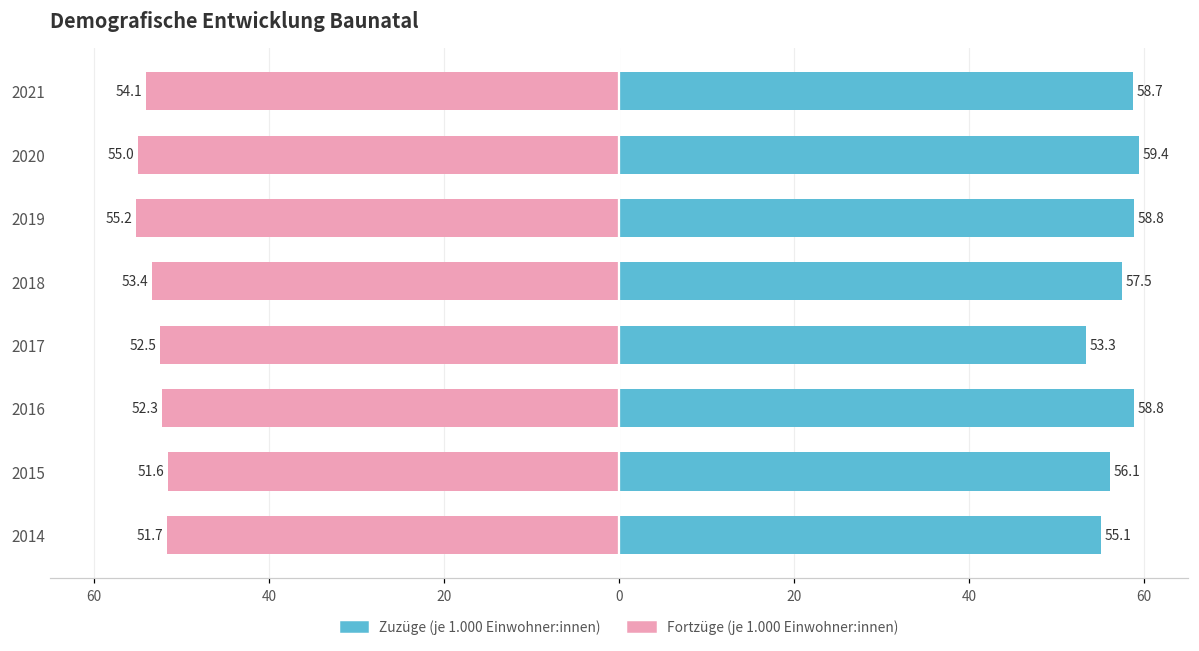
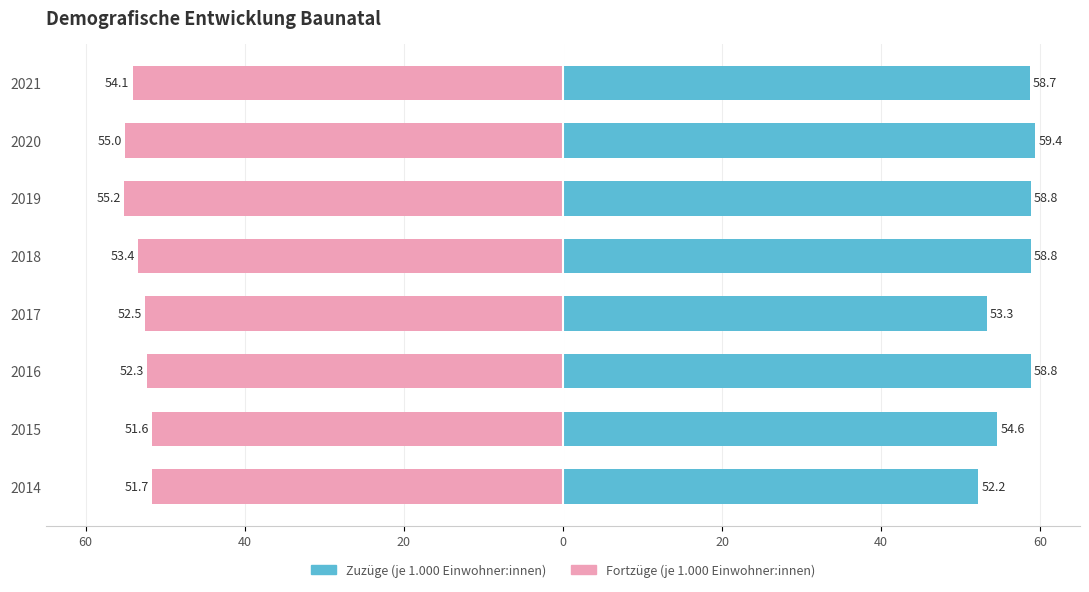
Zuzüge (je 1.000 Einwohner:innen), 2018: 57.5 -> 58.8
Zuzüge (je 1.000 Einwohner:innen), 2015: 56.1 -> 54.6
Zuzüge (je 1.000 Einwohner:innen), 2014: 55.1 -> 52.2
